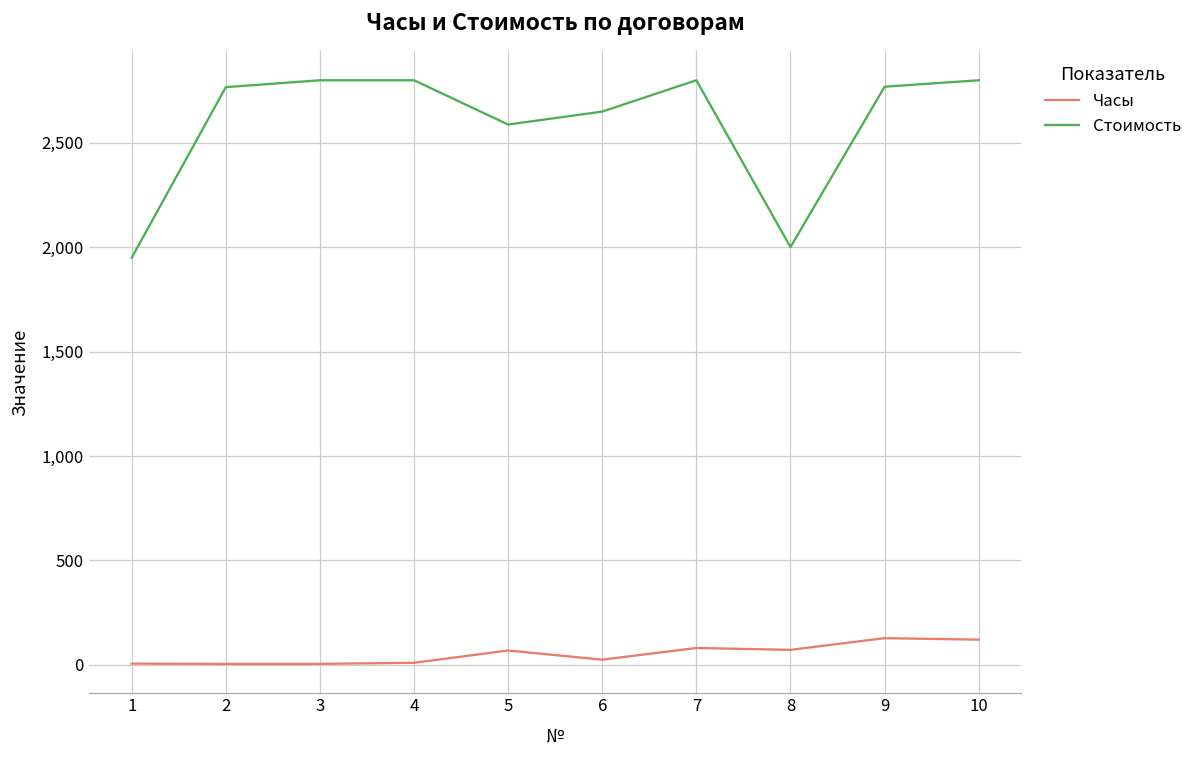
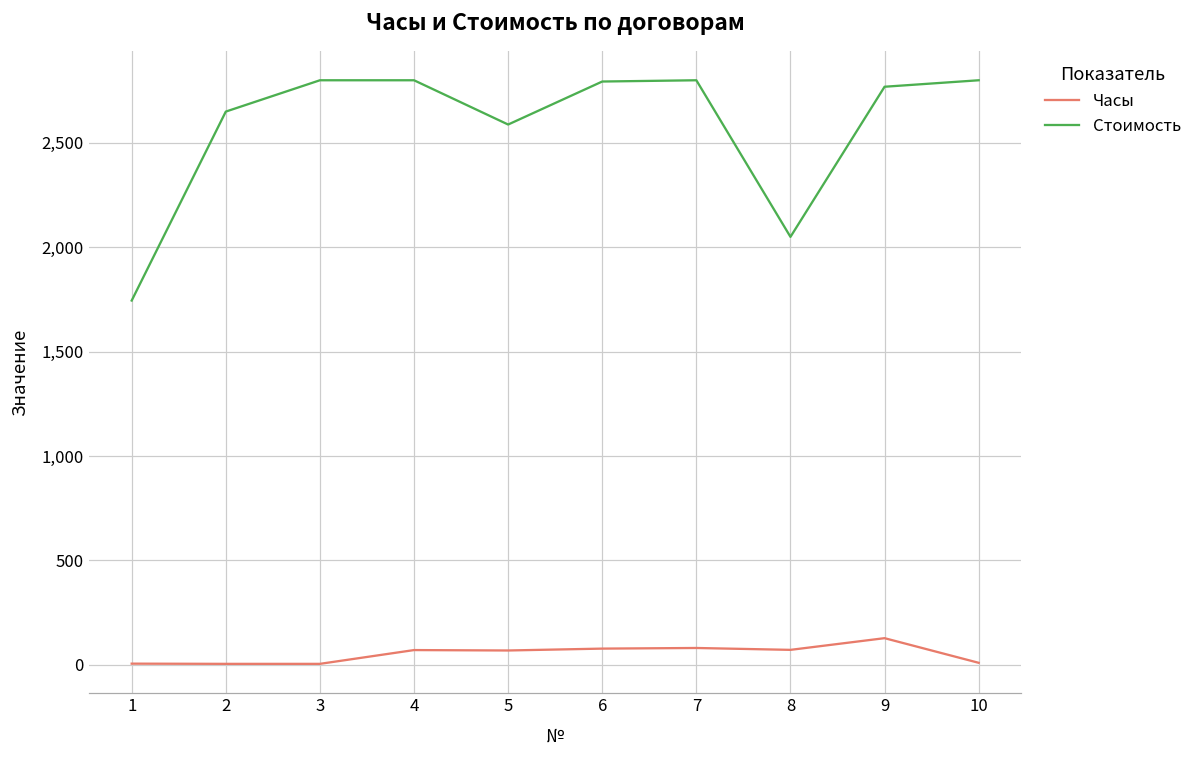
Стоимость, 1: 1,950 -> 1,750
Стоимость, 2: 2,770 -> 2,650
Часы, 4: 10 -> 70
Часы, 6: 30 -> 80
Стоимость, 6: 2,650 -> 2,790
Стоимость, 8: 2,000 -> 2,050
Часы, 10: 120 -> 10
